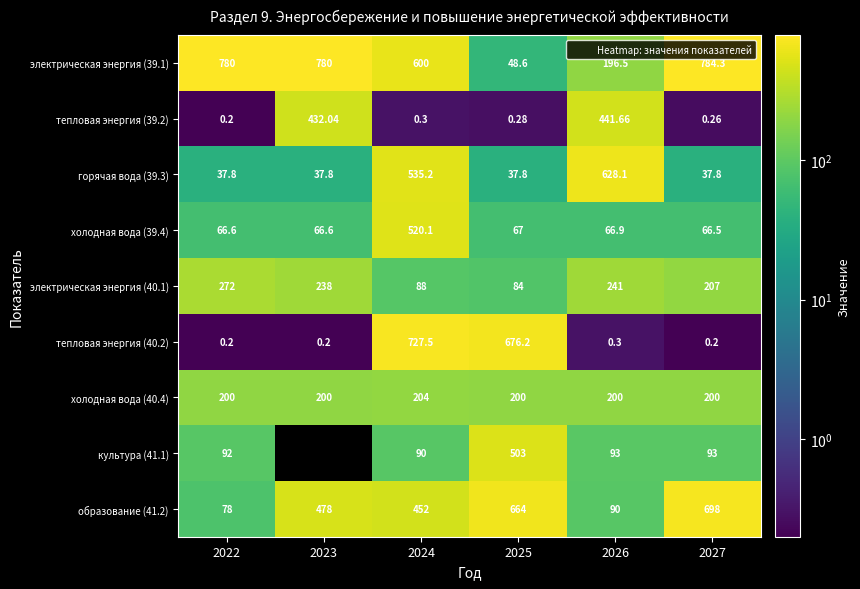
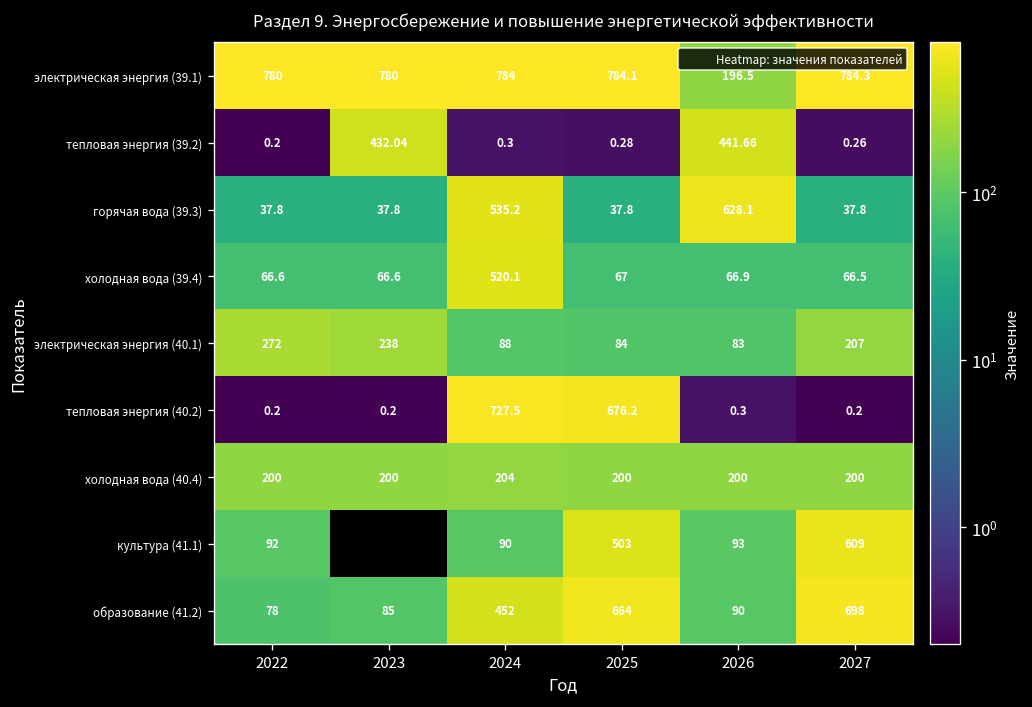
электрическая энергия (39.1), 2024: 600 -> 784
электрическая энергия (39.1), 2025: 48.6 -> 784.1
электрическая энергия (40.1), 2026: 241 -> 83
культура (41.1), 2027: 93 -> 609
образование (41.2), 2023: 478 -> 85
